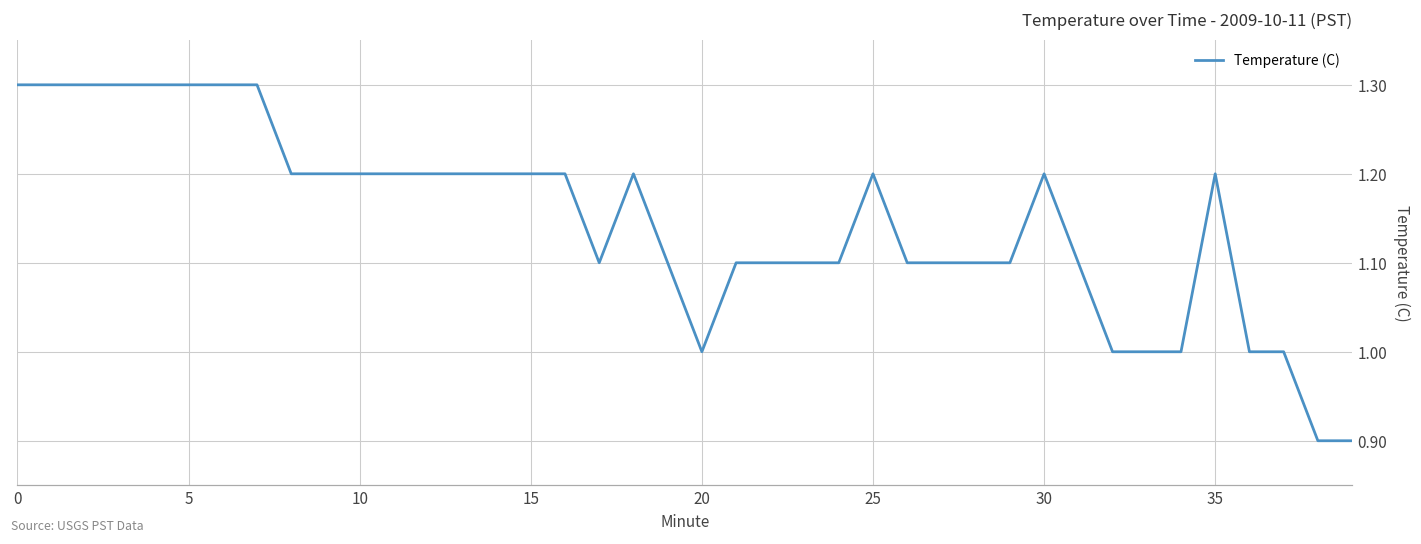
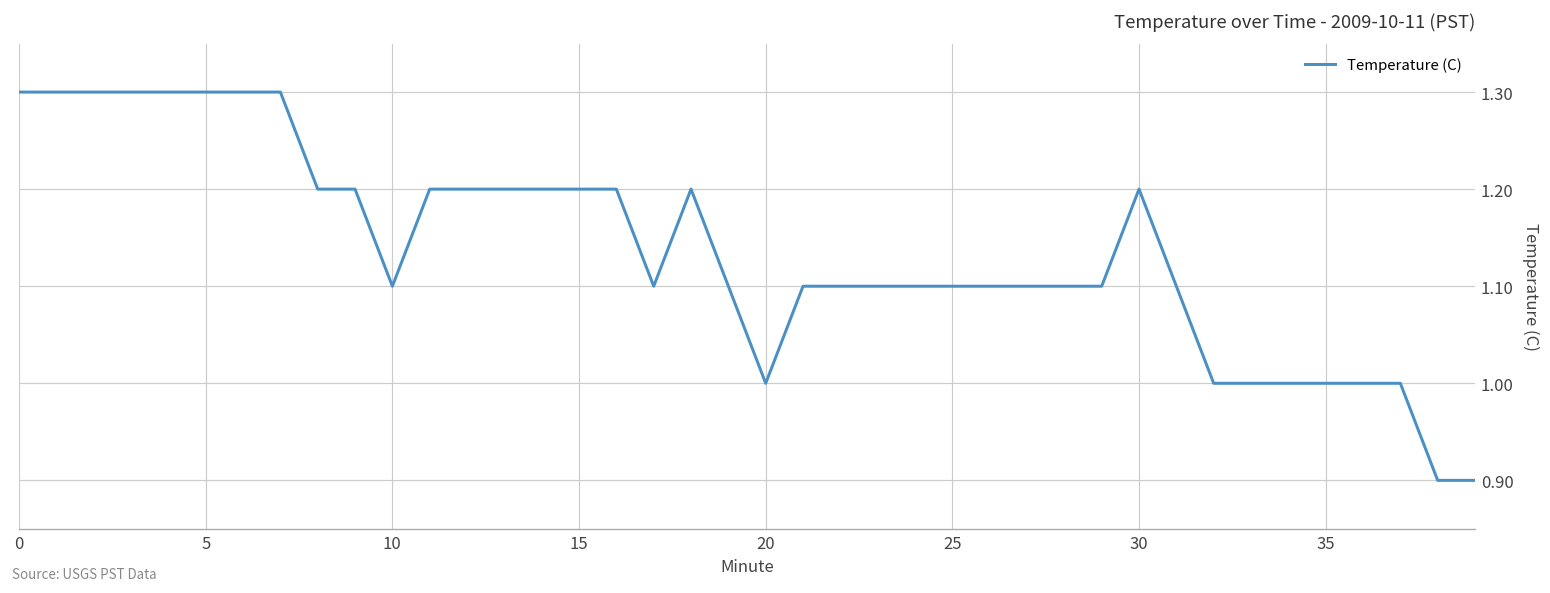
10: 1.2 -> 1.1
25: 1.2 -> 1.1
35: 1.2 -> 1.0
